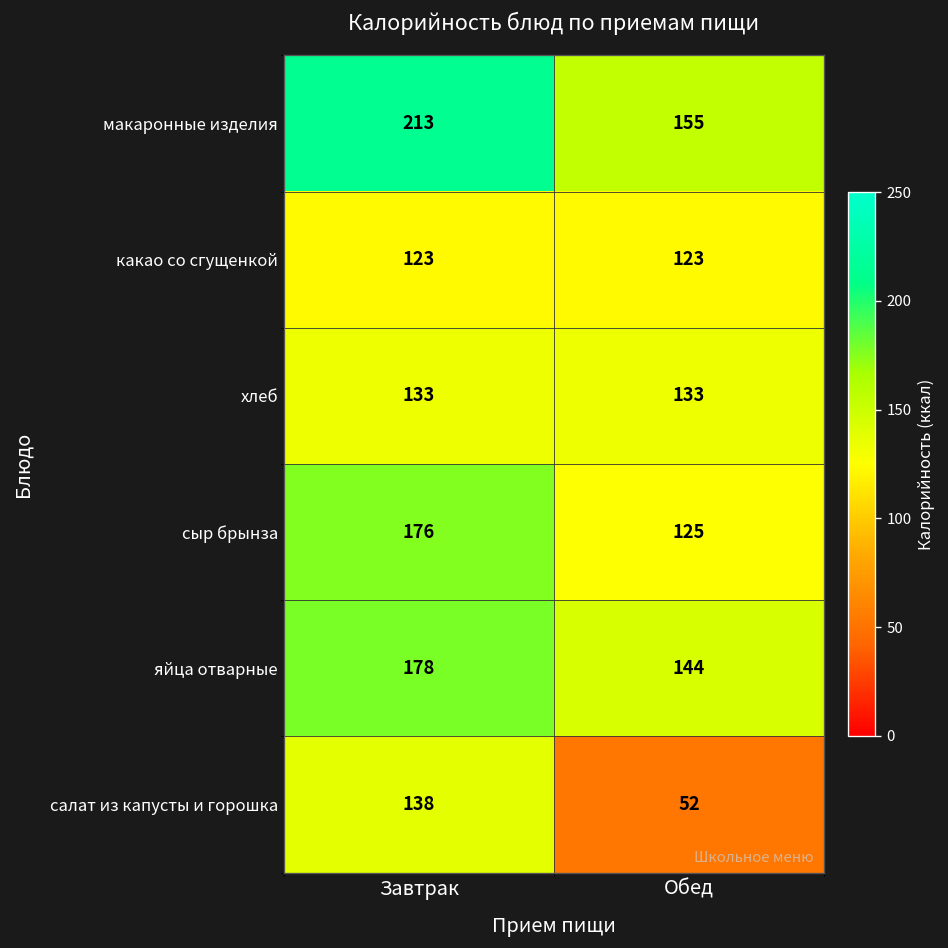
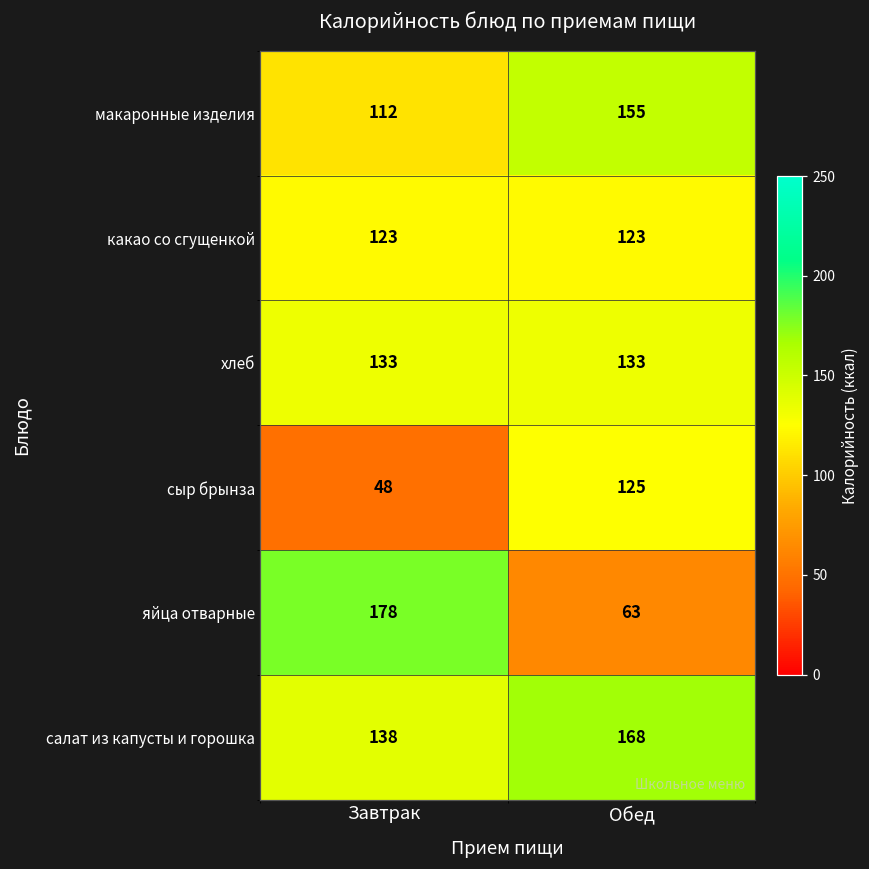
макаронные изделия, Завтрак: 213 -> 112
сыр брынза, Завтрак: 176 -> 48
яйца отварные, Обед: 144 -> 63
салат из капусты и горошка, Обед: 52 -> 168
